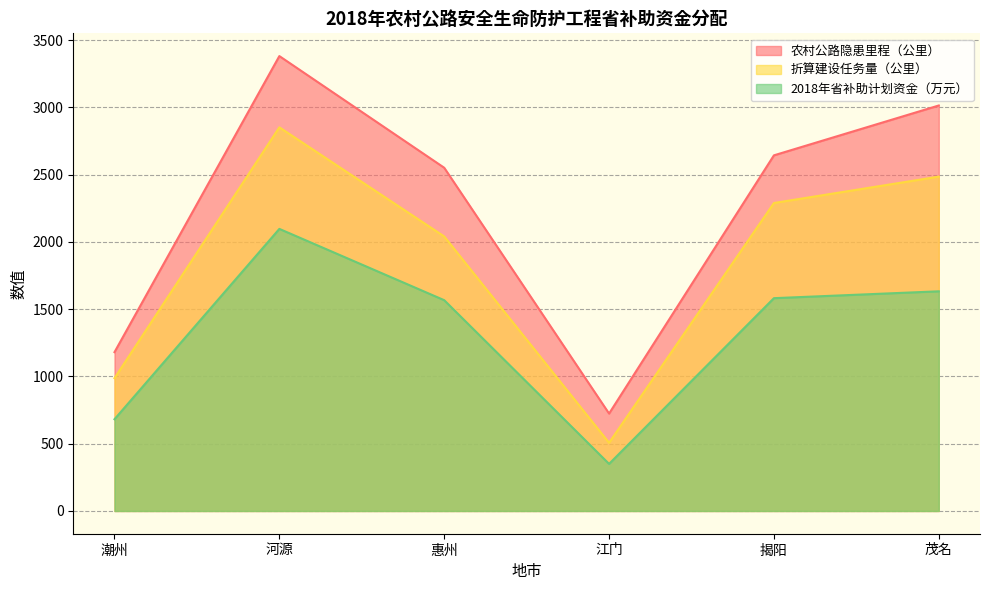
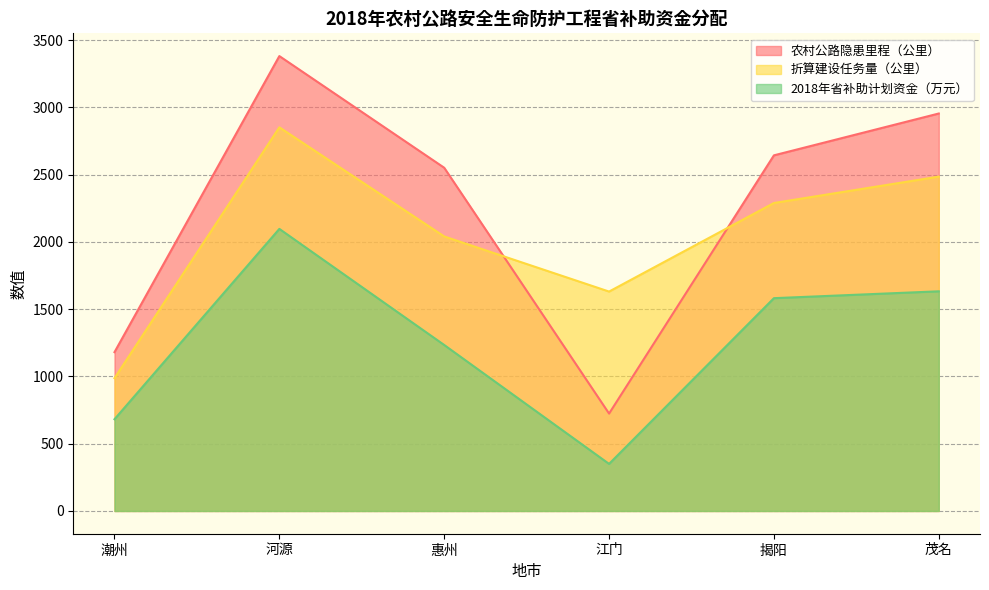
2018年省补助计划资金（万元）, 惠州: 1570 -> 1230
折算建设任务量（公里）, 江门: 510 -> 1630
农村公路隐患里程（公里）, 茂名: 3010 -> 2950
